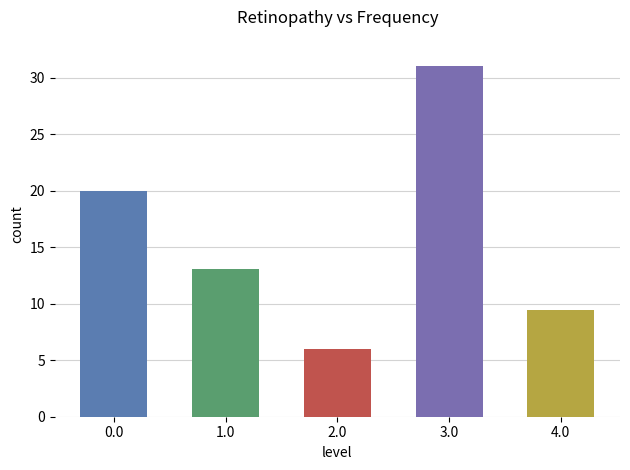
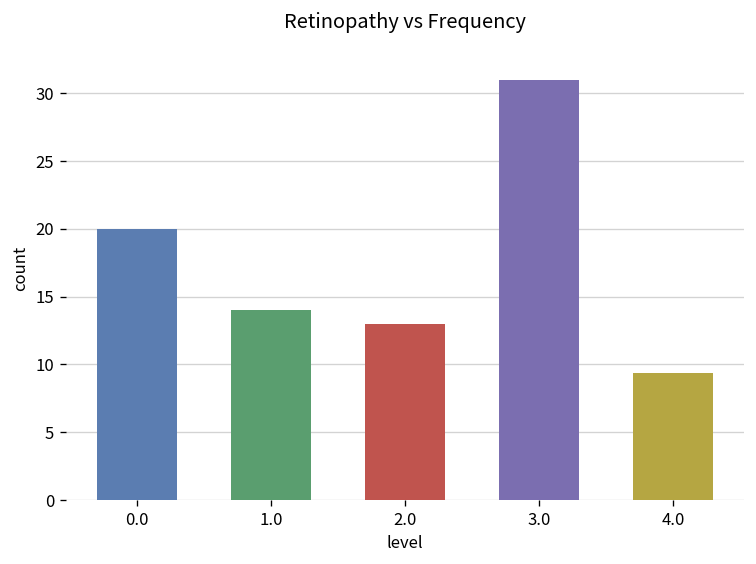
1.0: 13.1 -> 14.0
2.0: 6 -> 13
